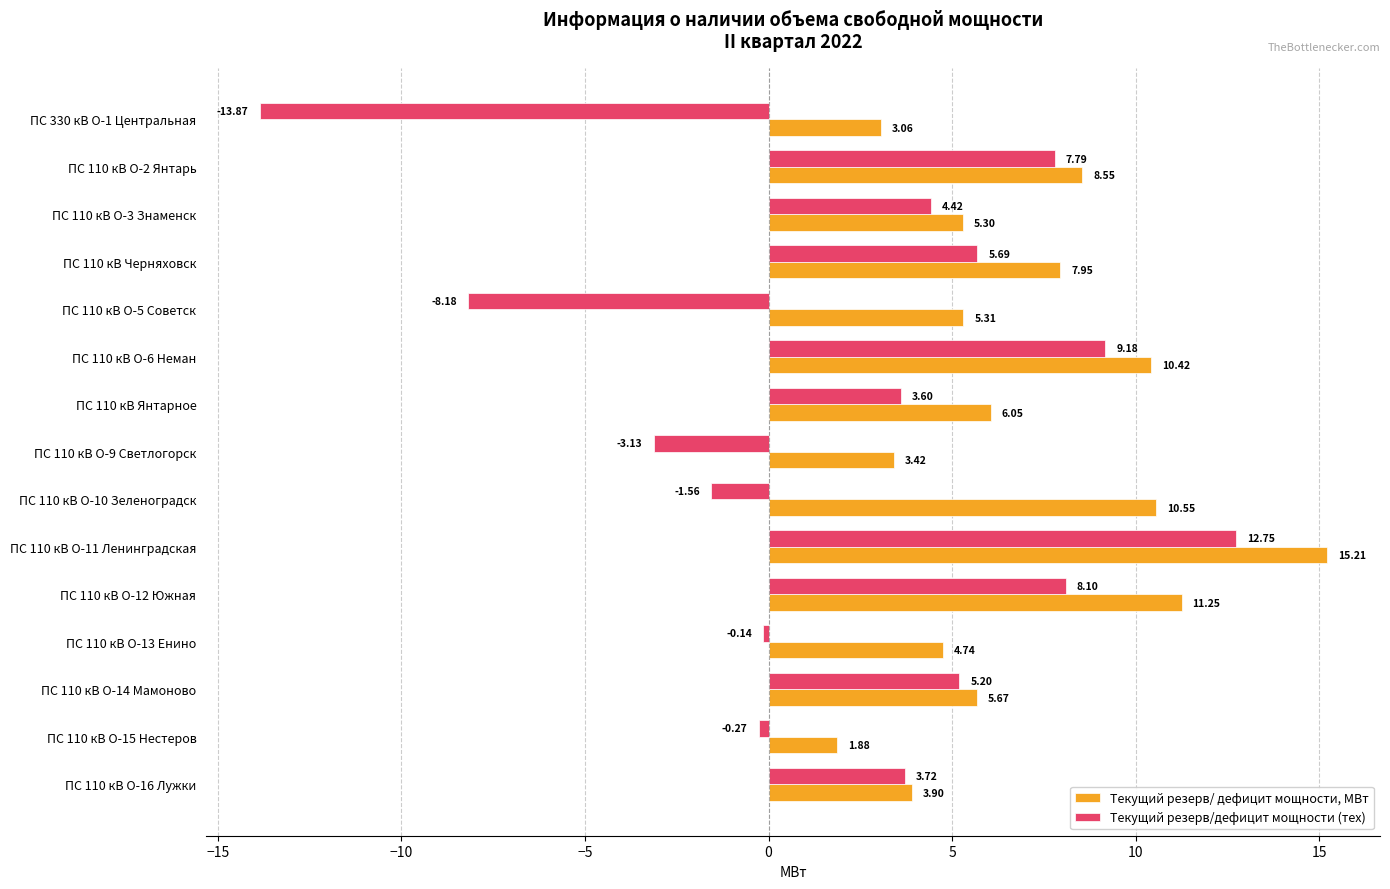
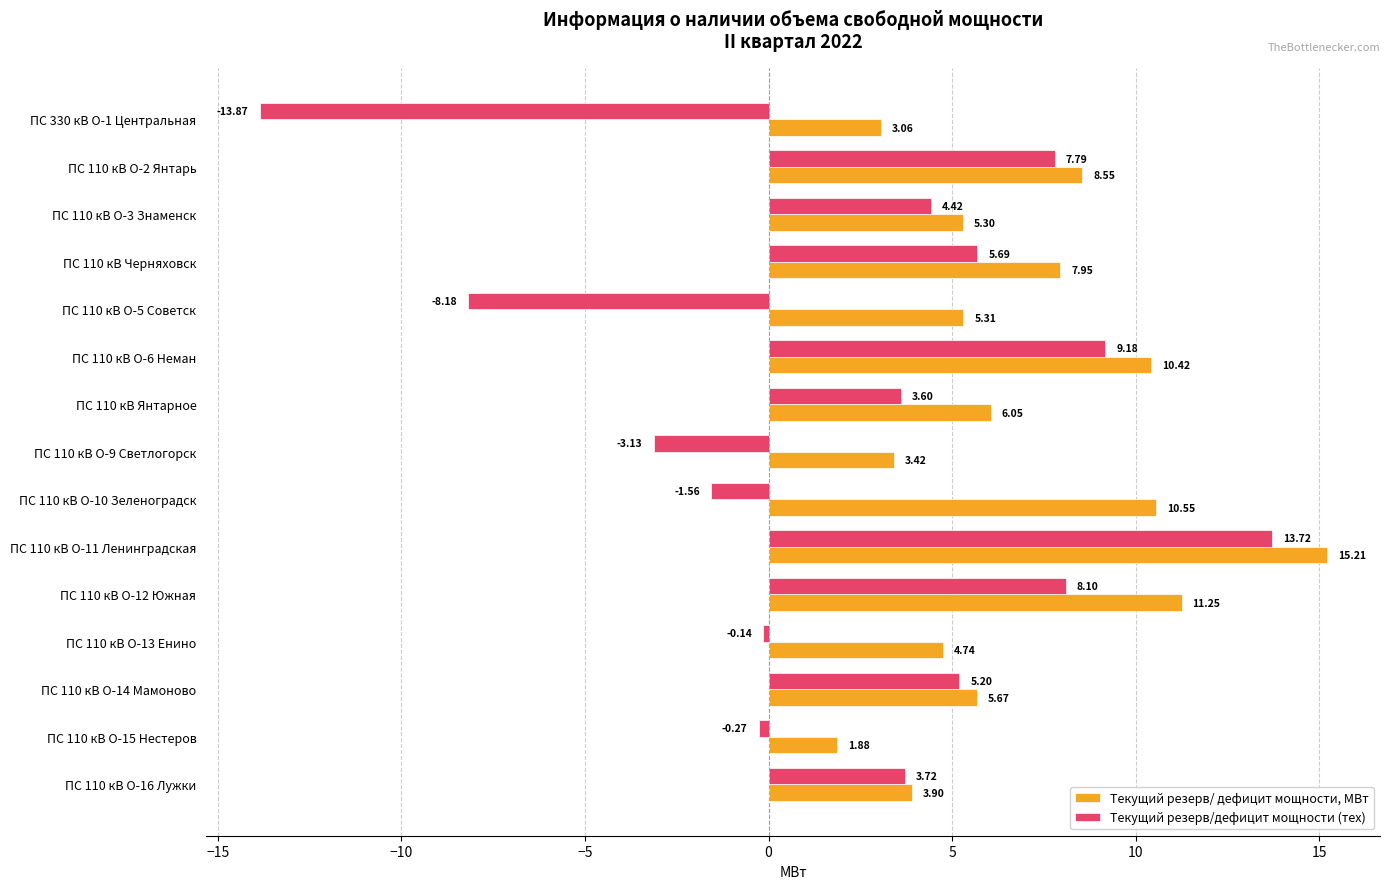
Текущий резерв/дефицит мощности (тех), ПС 110 кВ О-11 Ленинградская: 12.75 -> 13.72
